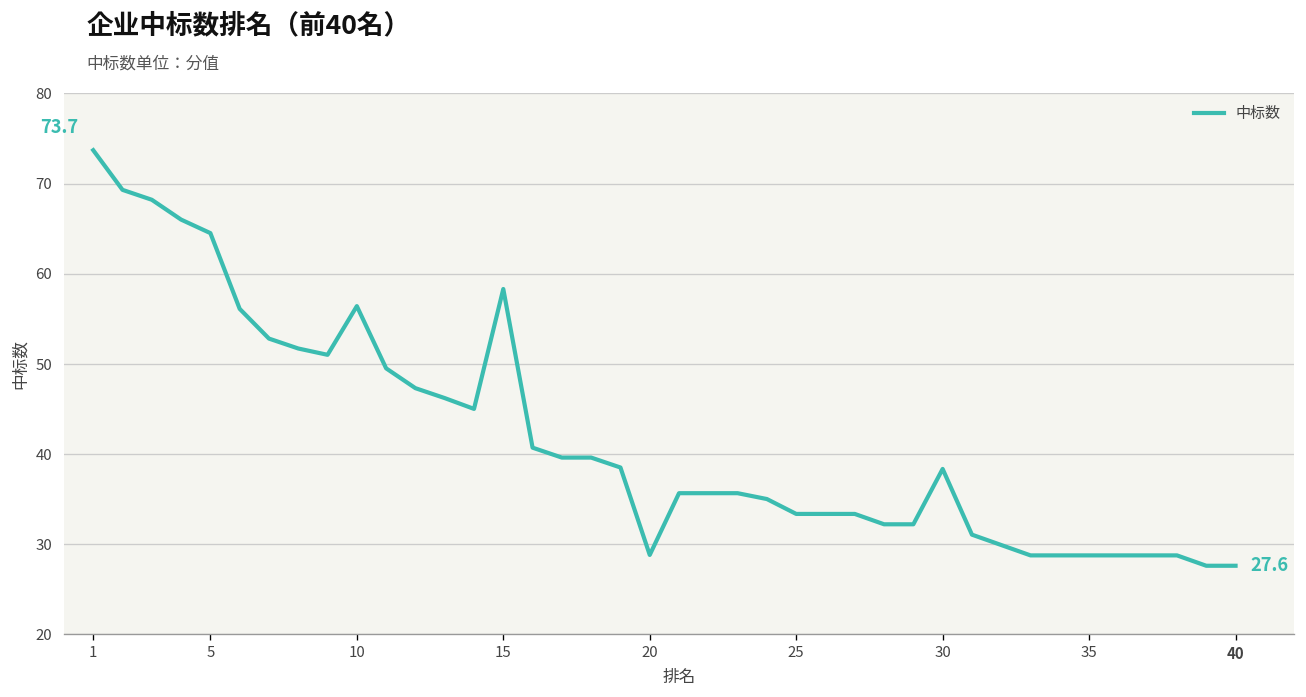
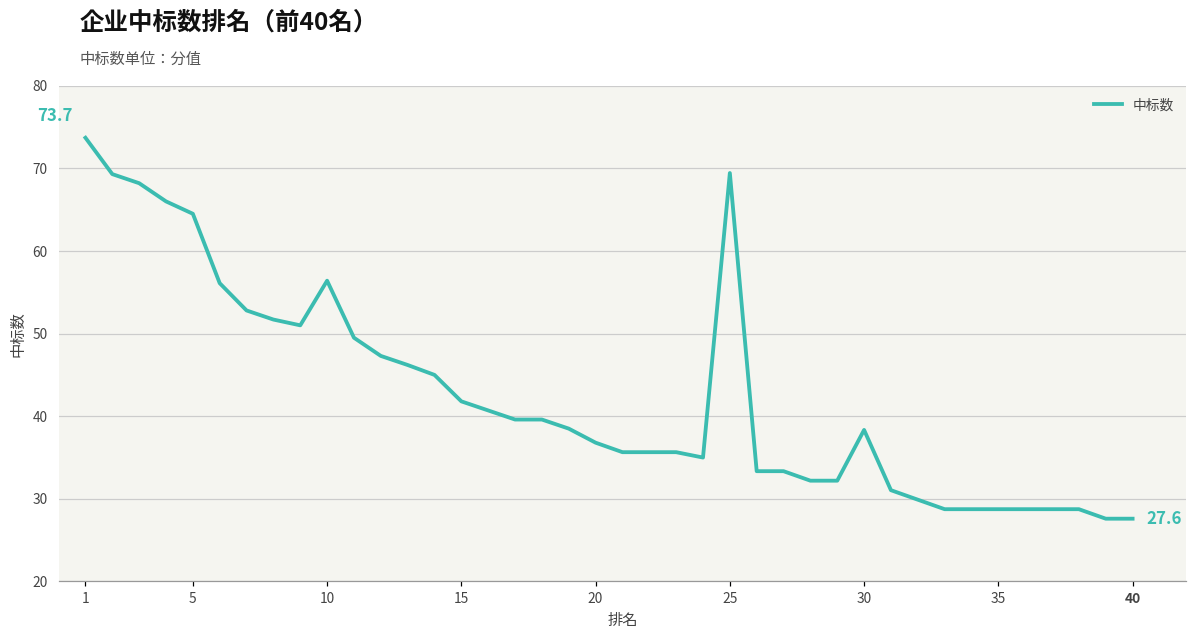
15: 58 -> 42
20: 29 -> 37
25: 33 -> 69
